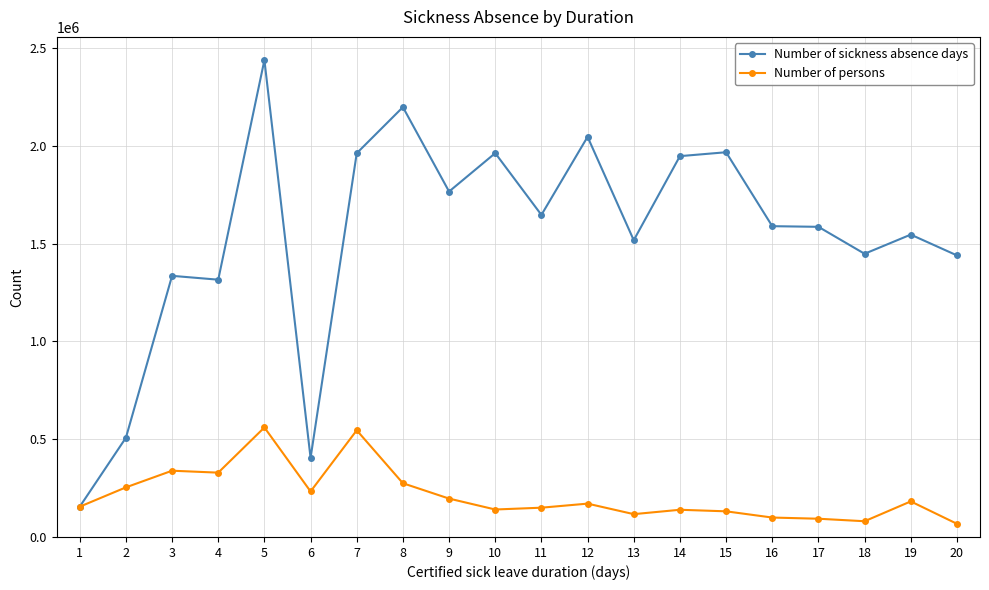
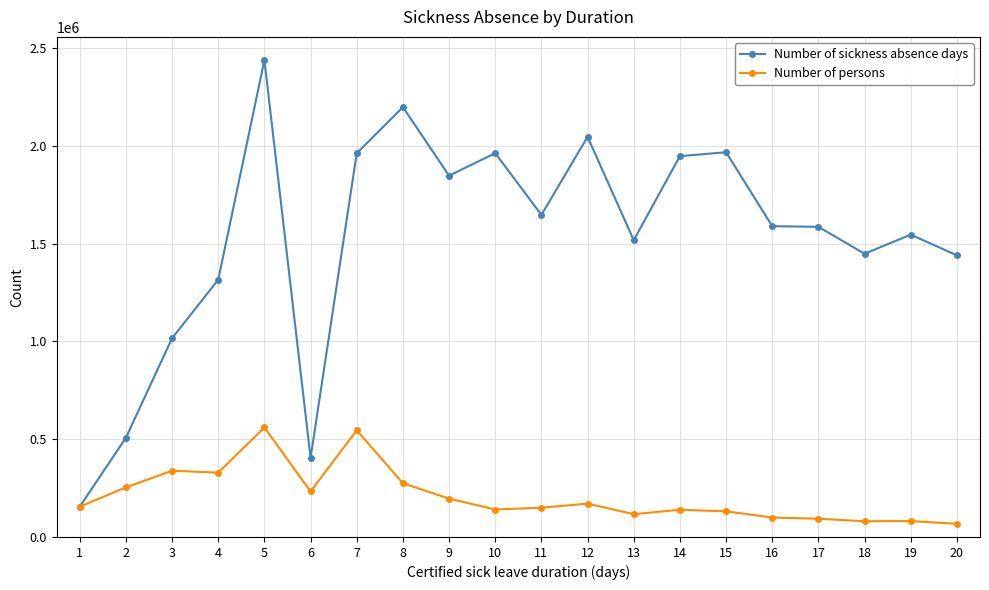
Number of sickness absence days, 3: 1340000 -> 1020000
Number of sickness absence days, 9: 1770000 -> 1850000
Number of persons, 19: 180000 -> 80000
